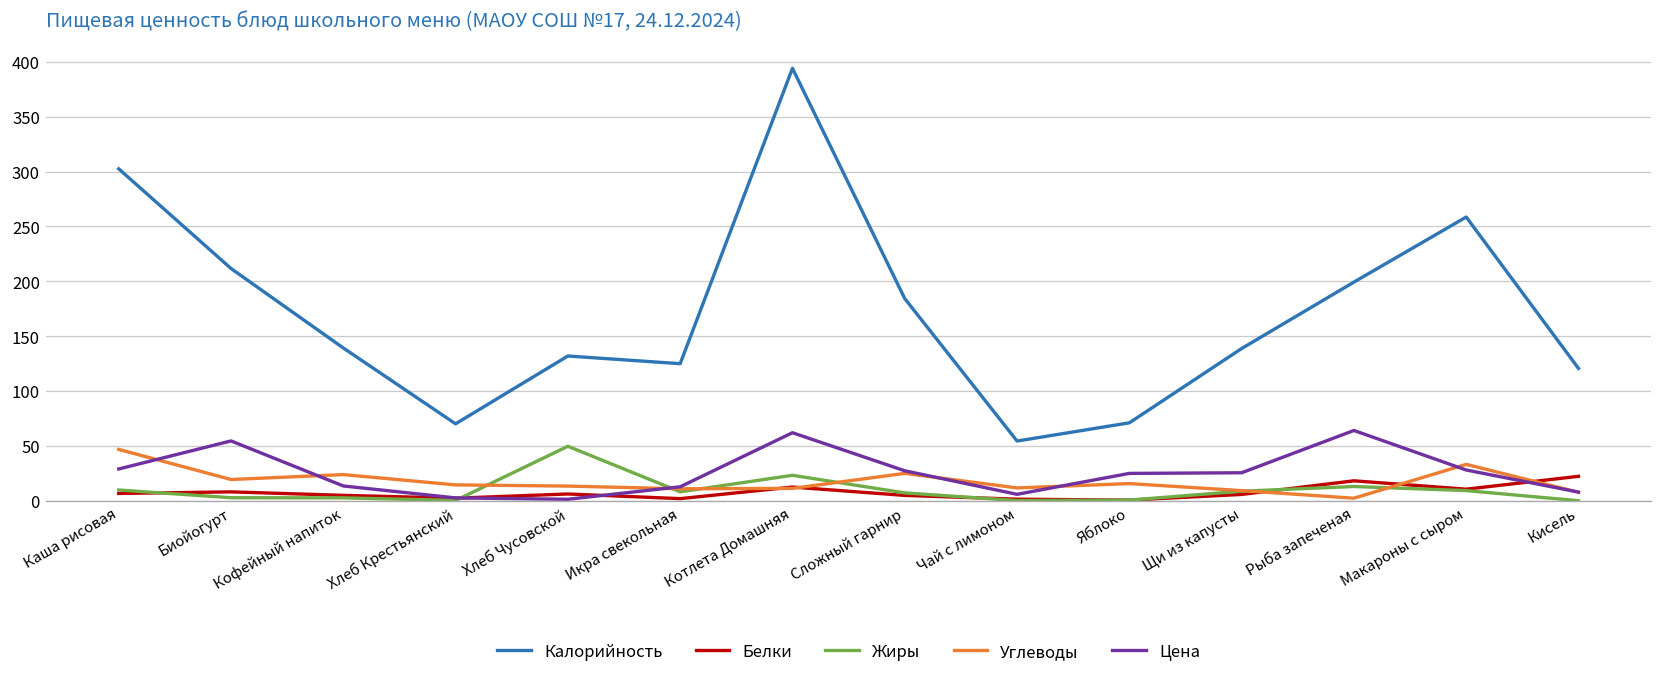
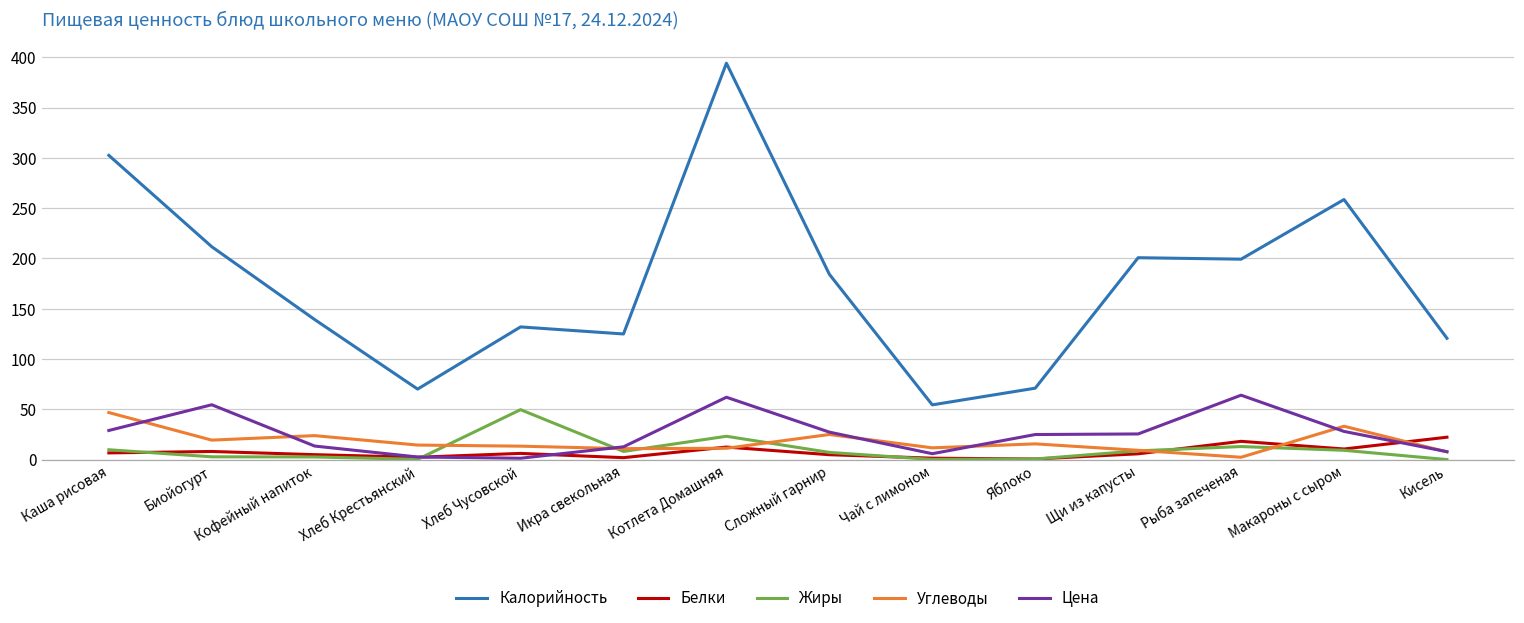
Калорийность, Щи из капусты: 140 -> 200
